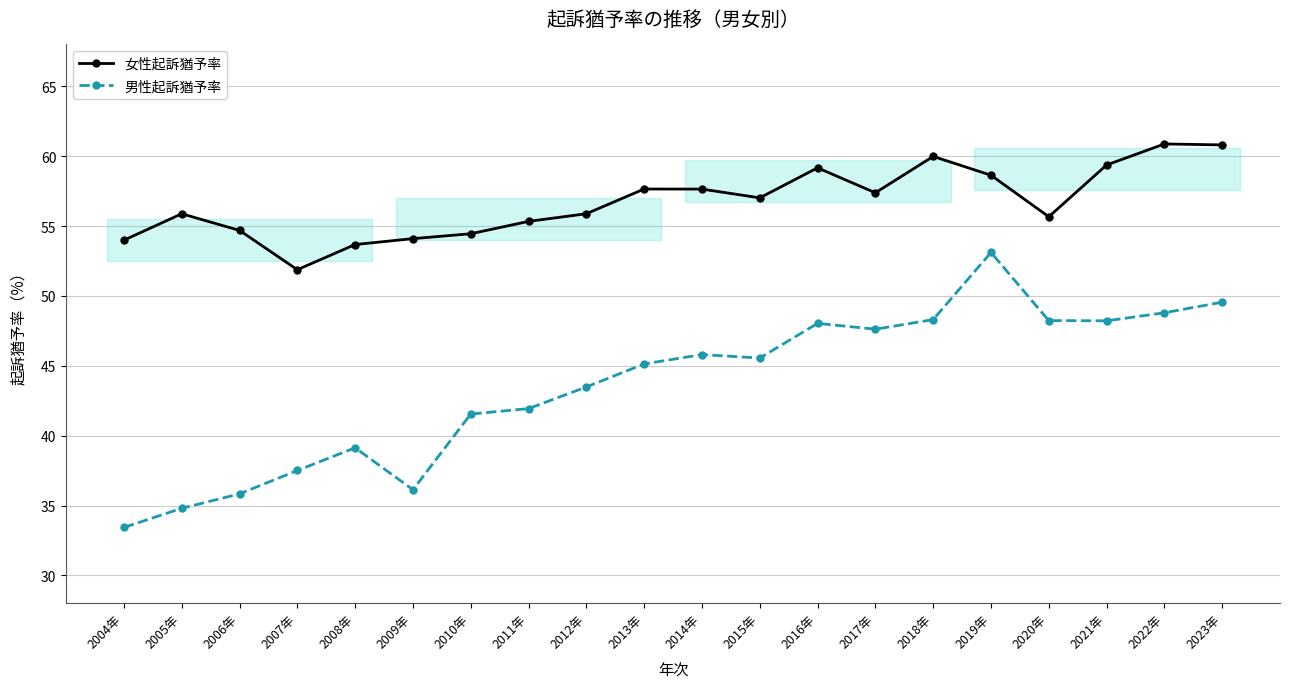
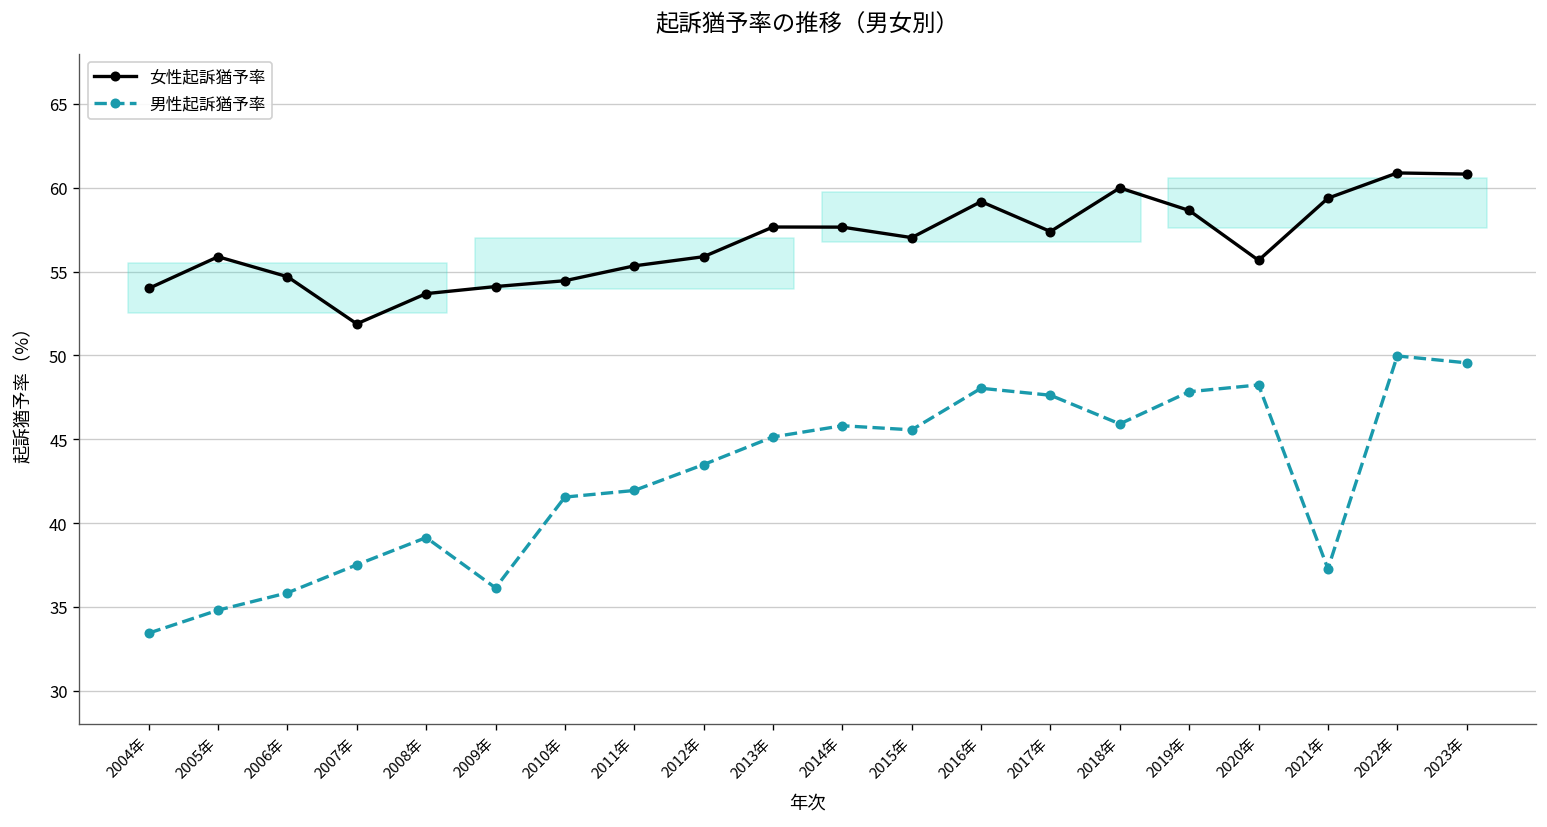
男性起訴猶予率, 2018年: 48.3 -> 45.9
男性起訴猶予率, 2019年: 53.1 -> 47.8
男性起訴猶予率, 2021年: 48.2 -> 37.3
男性起訴猶予率, 2022年: 48.8 -> 50.0
